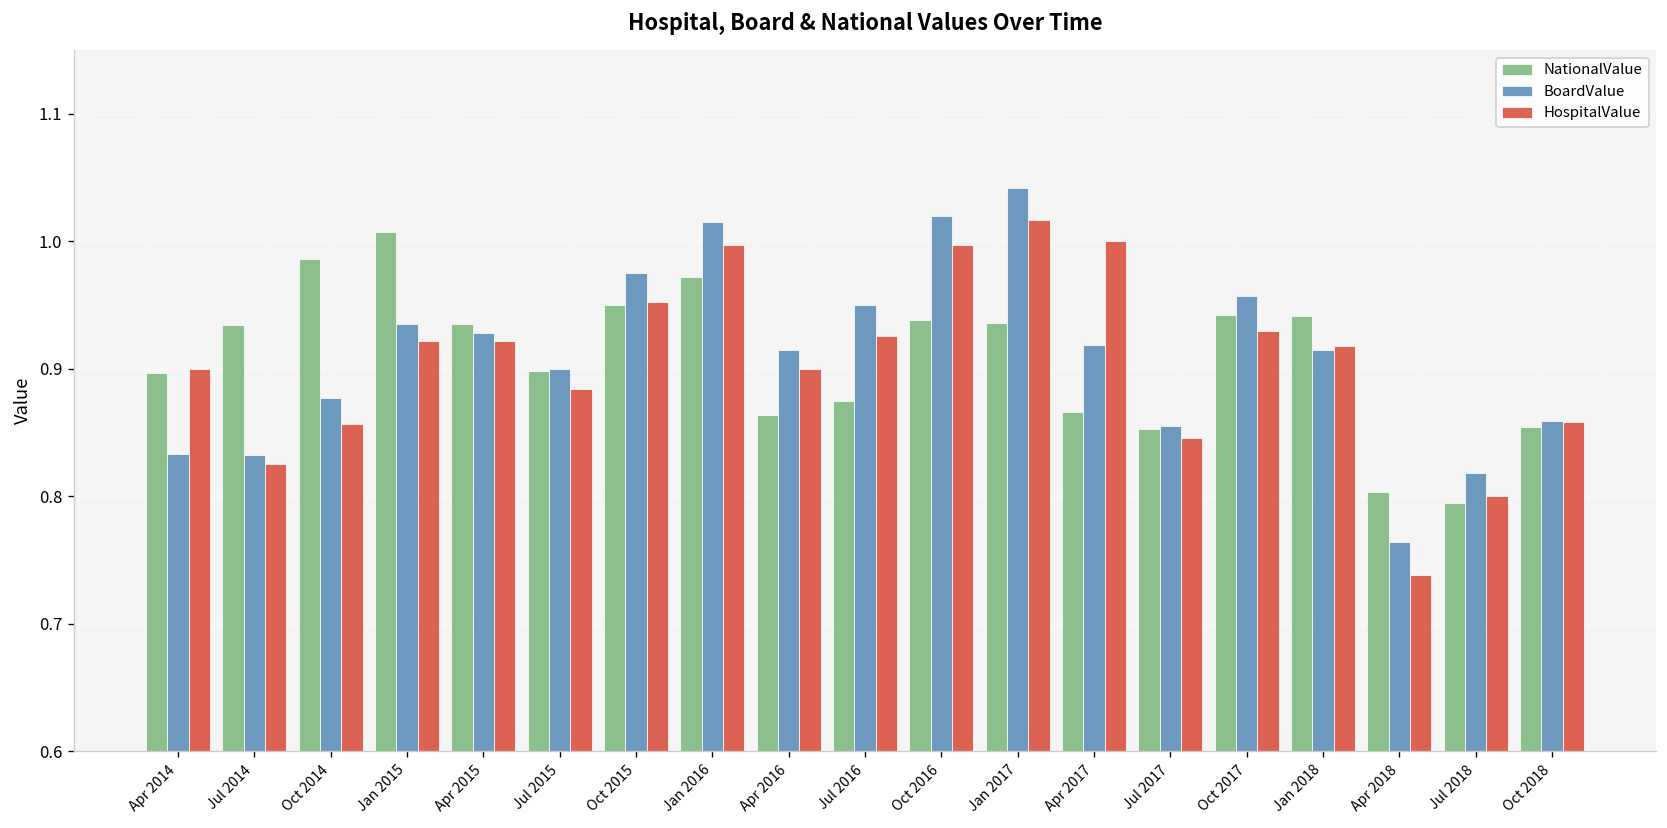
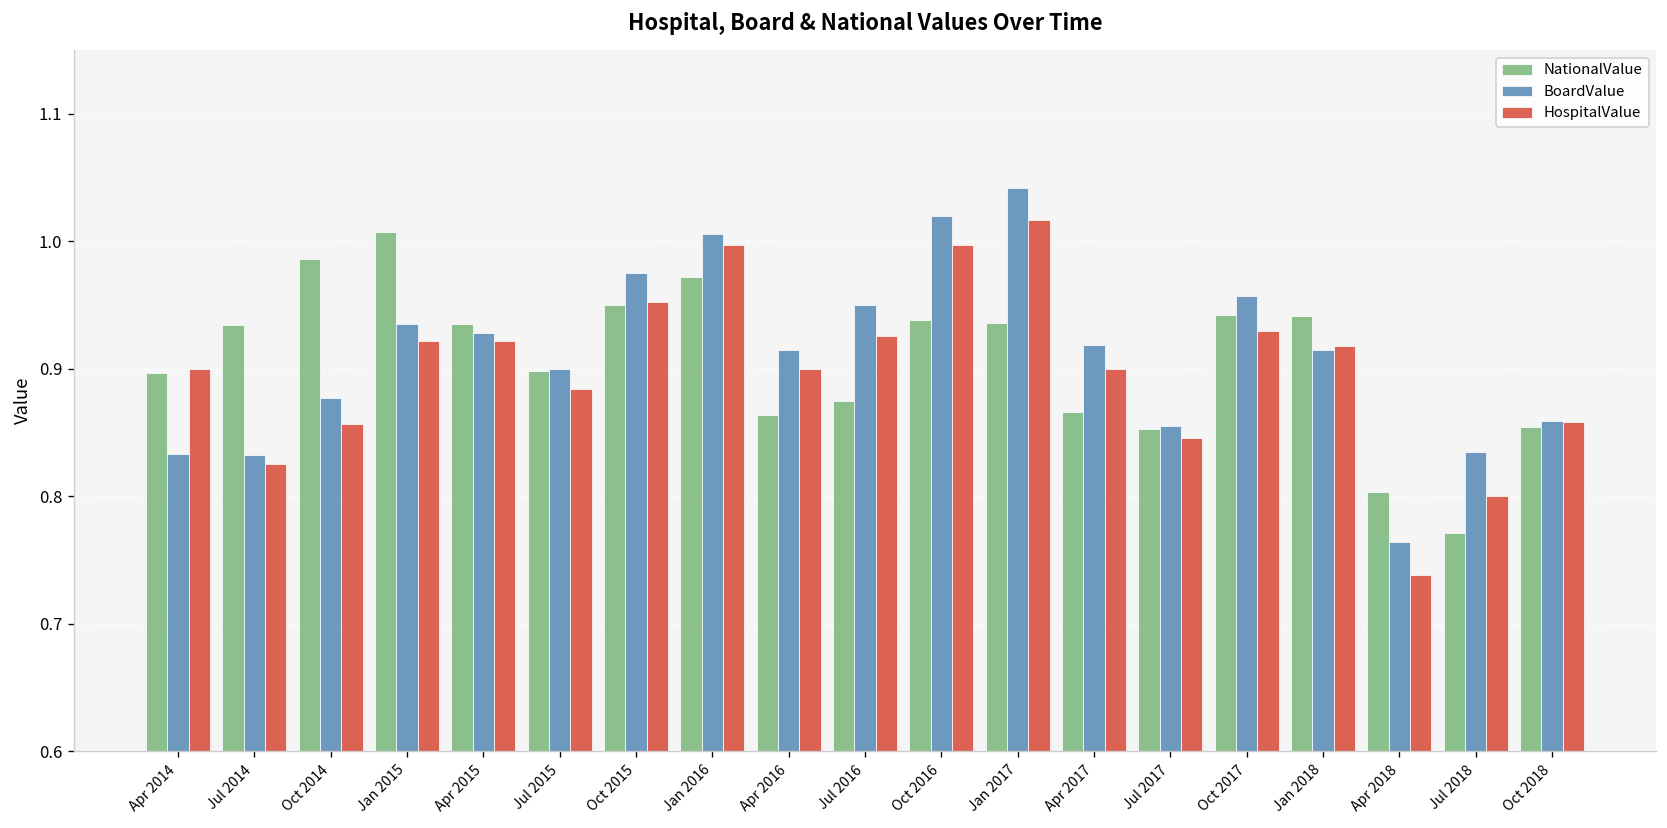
BoardValue, Jan 2016: 1.015 -> 1.006
HospitalValue, Apr 2017: 1.0 -> 0.9
NationalValue, Jul 2018: 0.795 -> 0.771
BoardValue, Jul 2018: 0.818 -> 0.835
